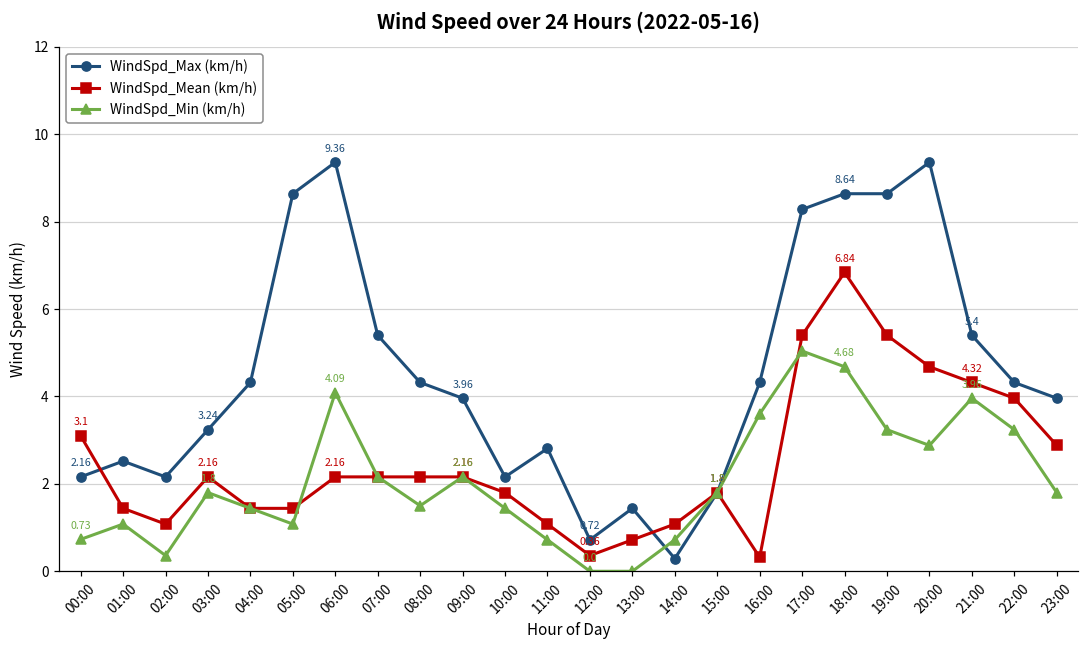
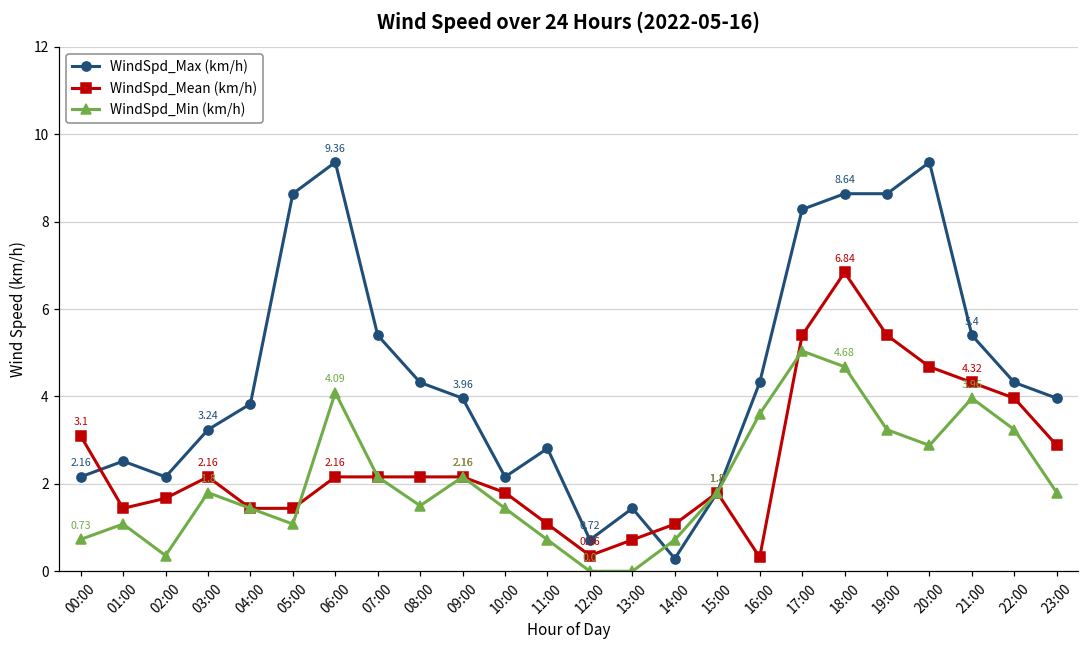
WindSpd_Mean (km/h), 02:00: 1.1 -> 1.7
WindSpd_Max (km/h), 04:00: 4.3 -> 3.8
